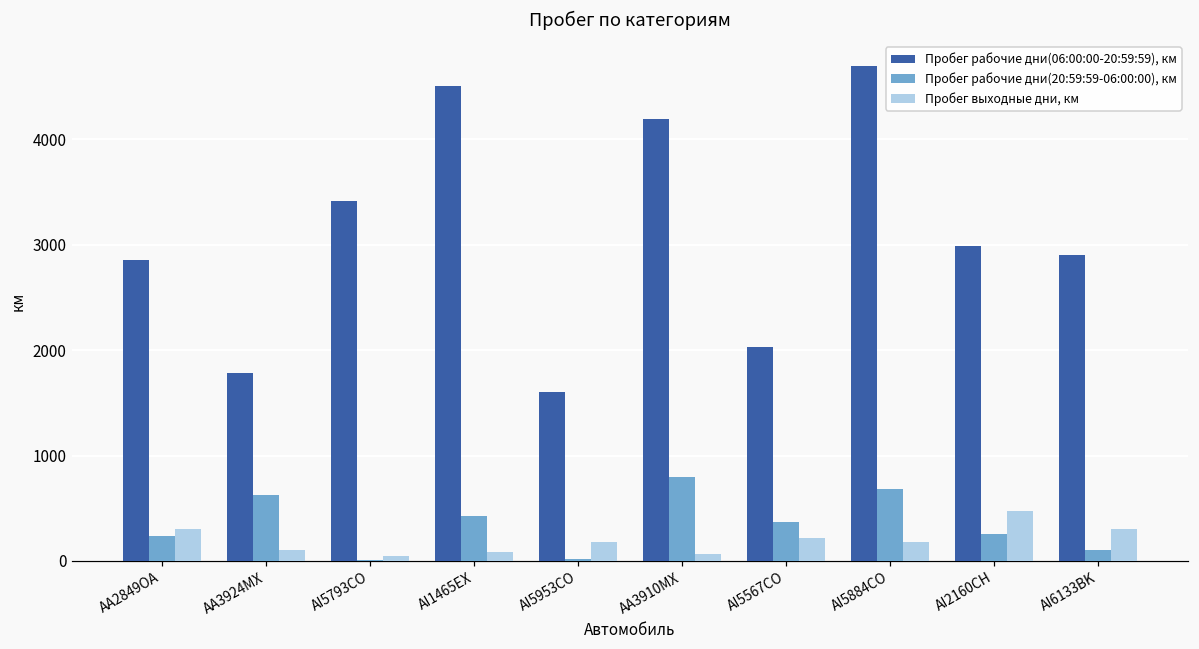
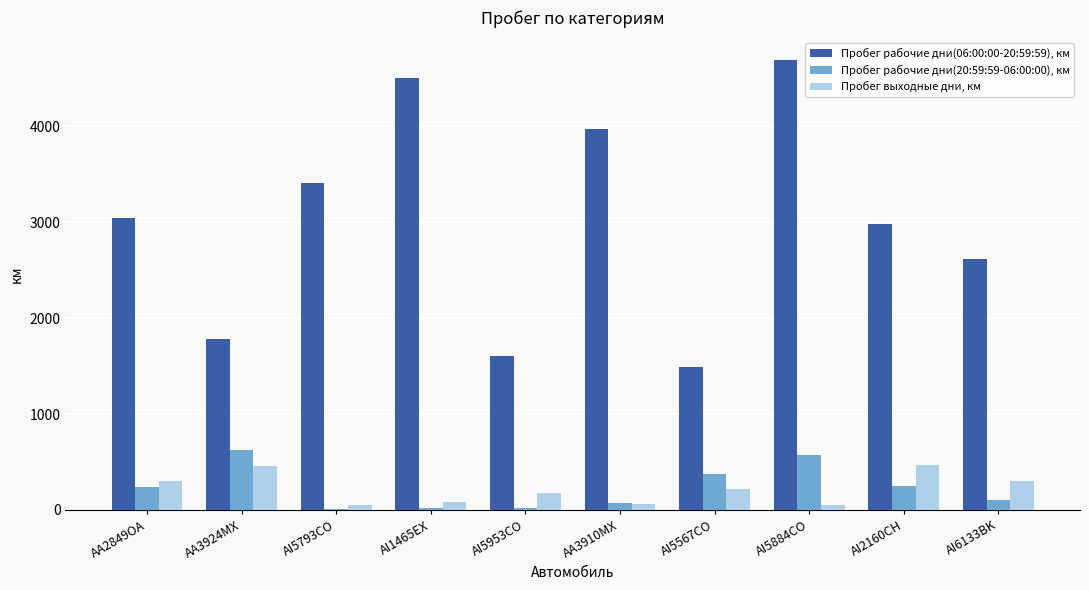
Пробег рабочие дни(06:00:00-20:59:59), км, AA2849OA: 2800 -> 3000
Пробег выходные дни, км, AA3924MX: 100 -> 500
Пробег рабочие дни(20:59:59-06:00:00), км, AI1465EX: 400 -> 0
Пробег рабочие дни(06:00:00-20:59:59), км, AA3910MX: 4200 -> 4000
Пробег рабочие дни(20:59:59-06:00:00), км, AA3910MX: 800 -> 100
Пробег рабочие дни(06:00:00-20:59:59), км, AI5567CO: 2000 -> 1500
Пробег рабочие дни(20:59:59-06:00:00), км, AI5884CO: 700 -> 600
Пробег выходные дни, км, AI5884CO: 200 -> 100
Пробег рабочие дни(06:00:00-20:59:59), км, AI6133BK: 2900 -> 2600
